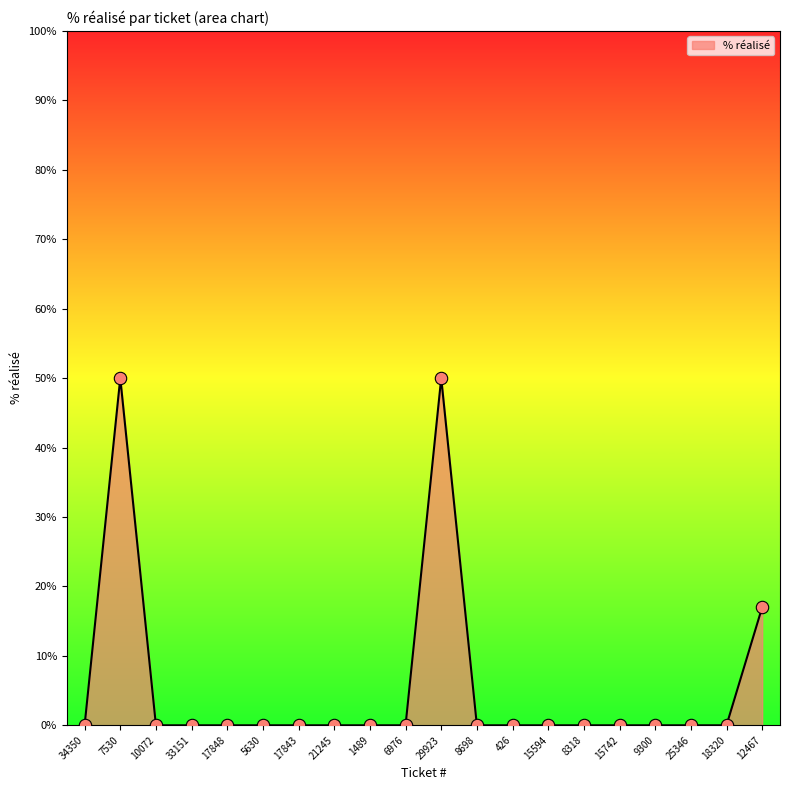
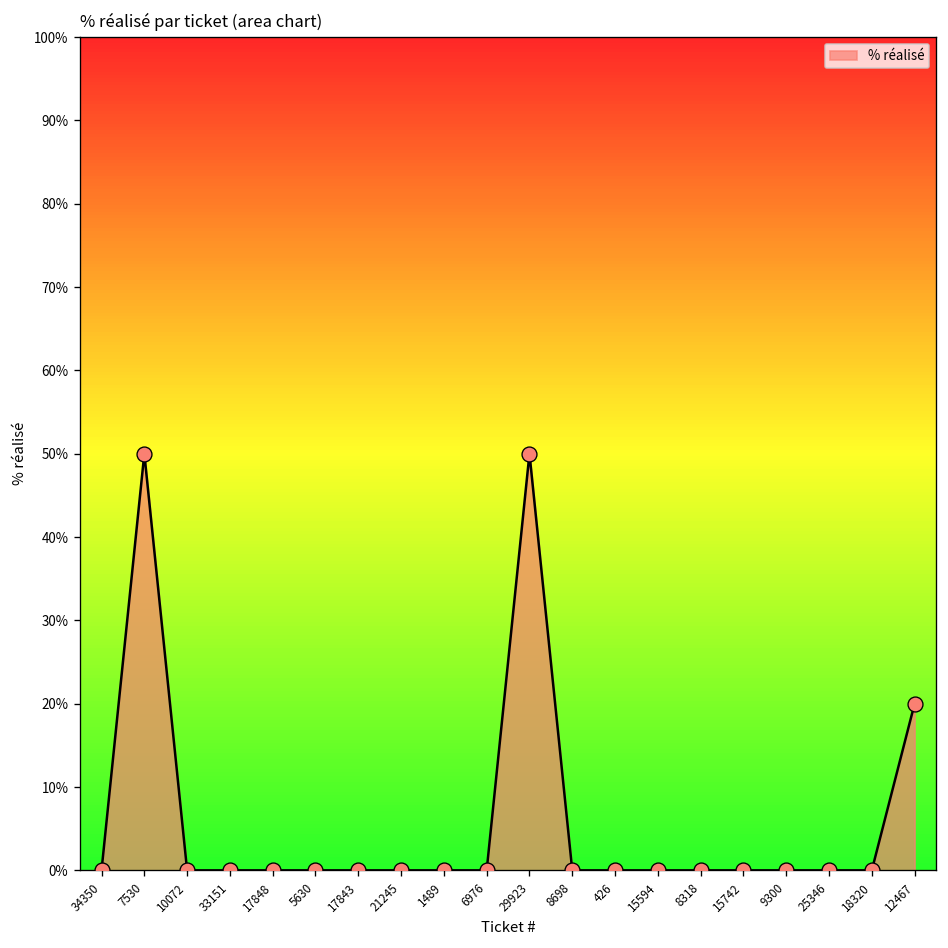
12467: 17% -> 20%
